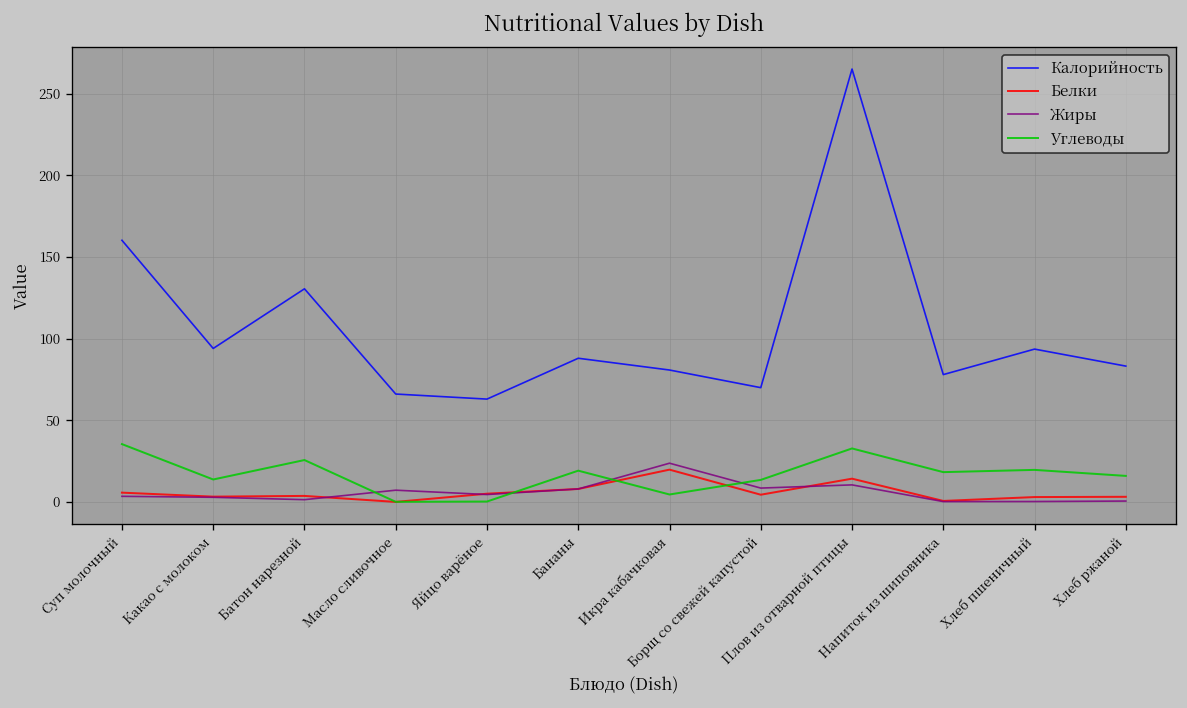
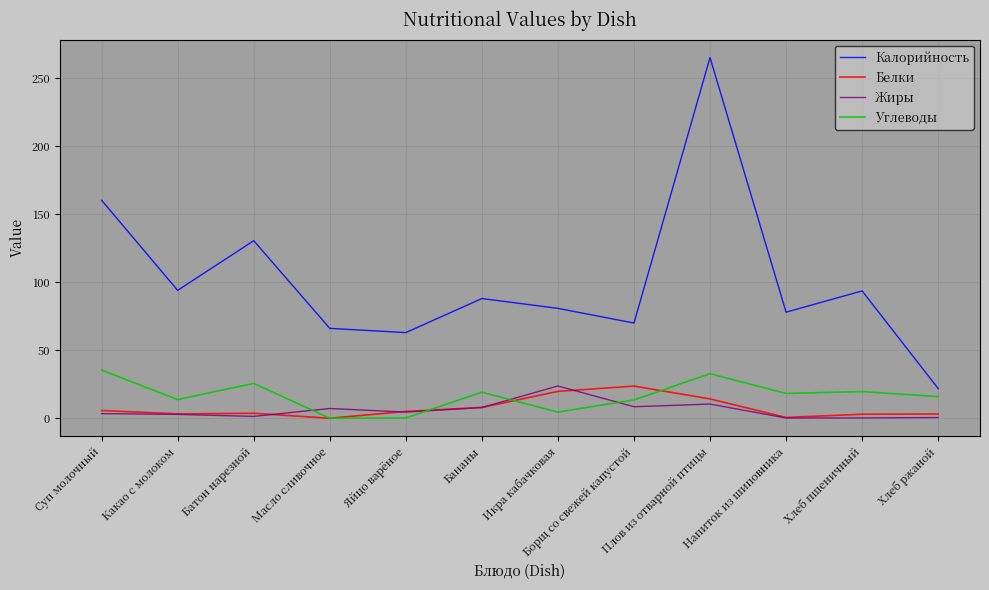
Белки, Борщ со свежей капустой: 4 -> 24
Калорийность, Хлеб ржаной: 83 -> 22
